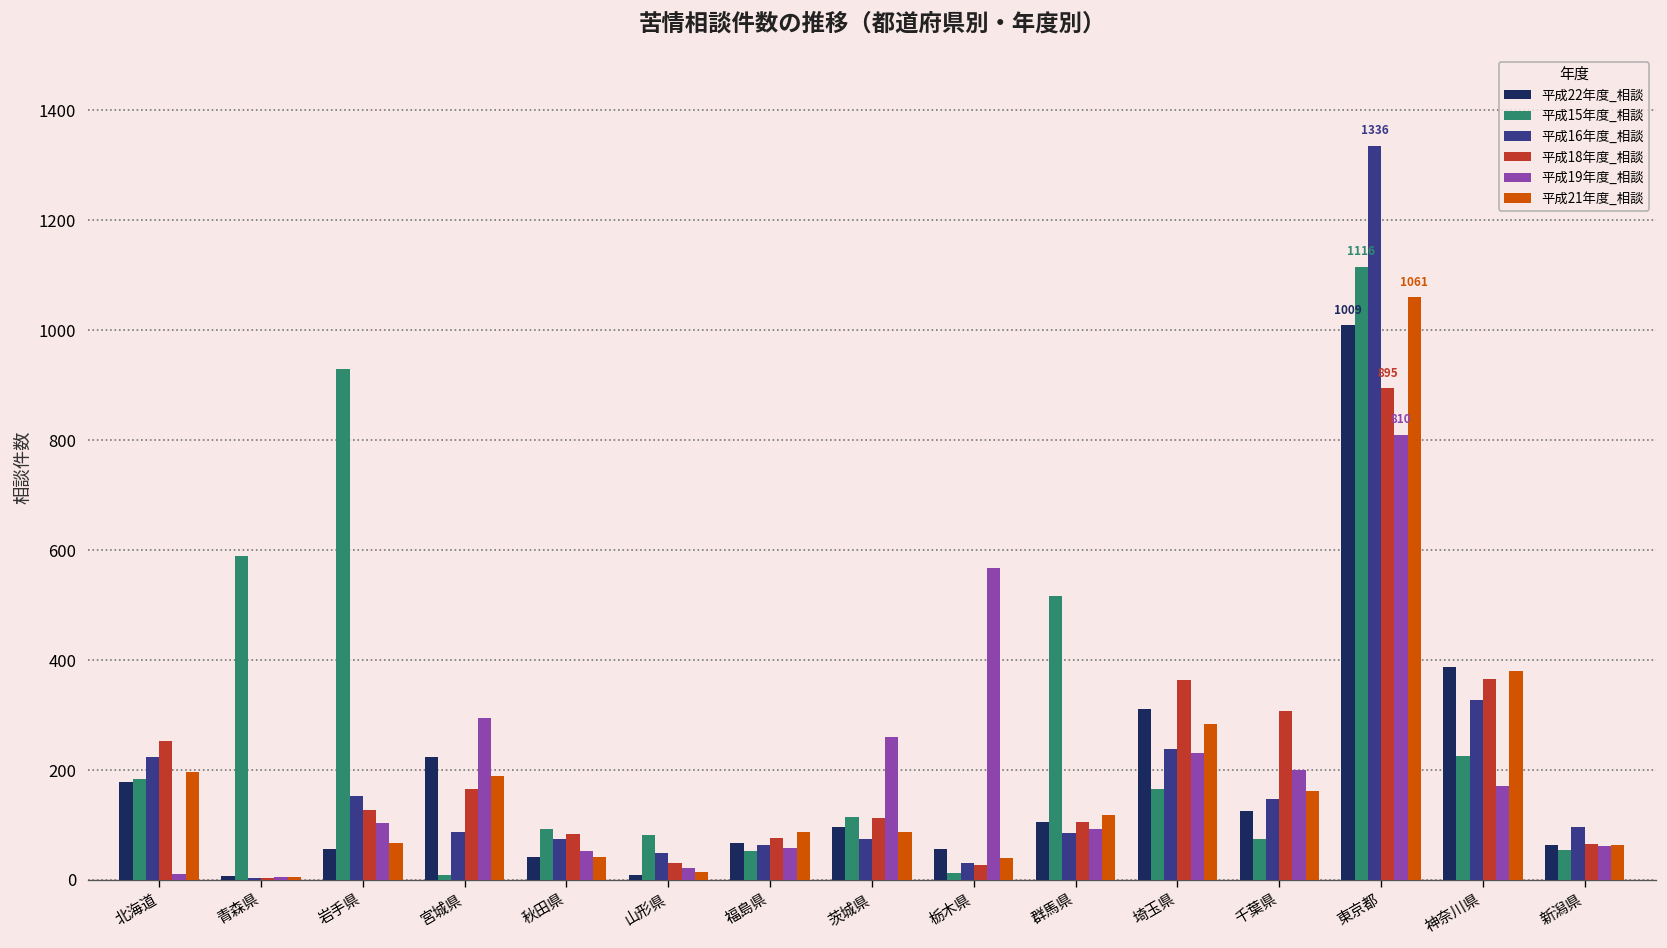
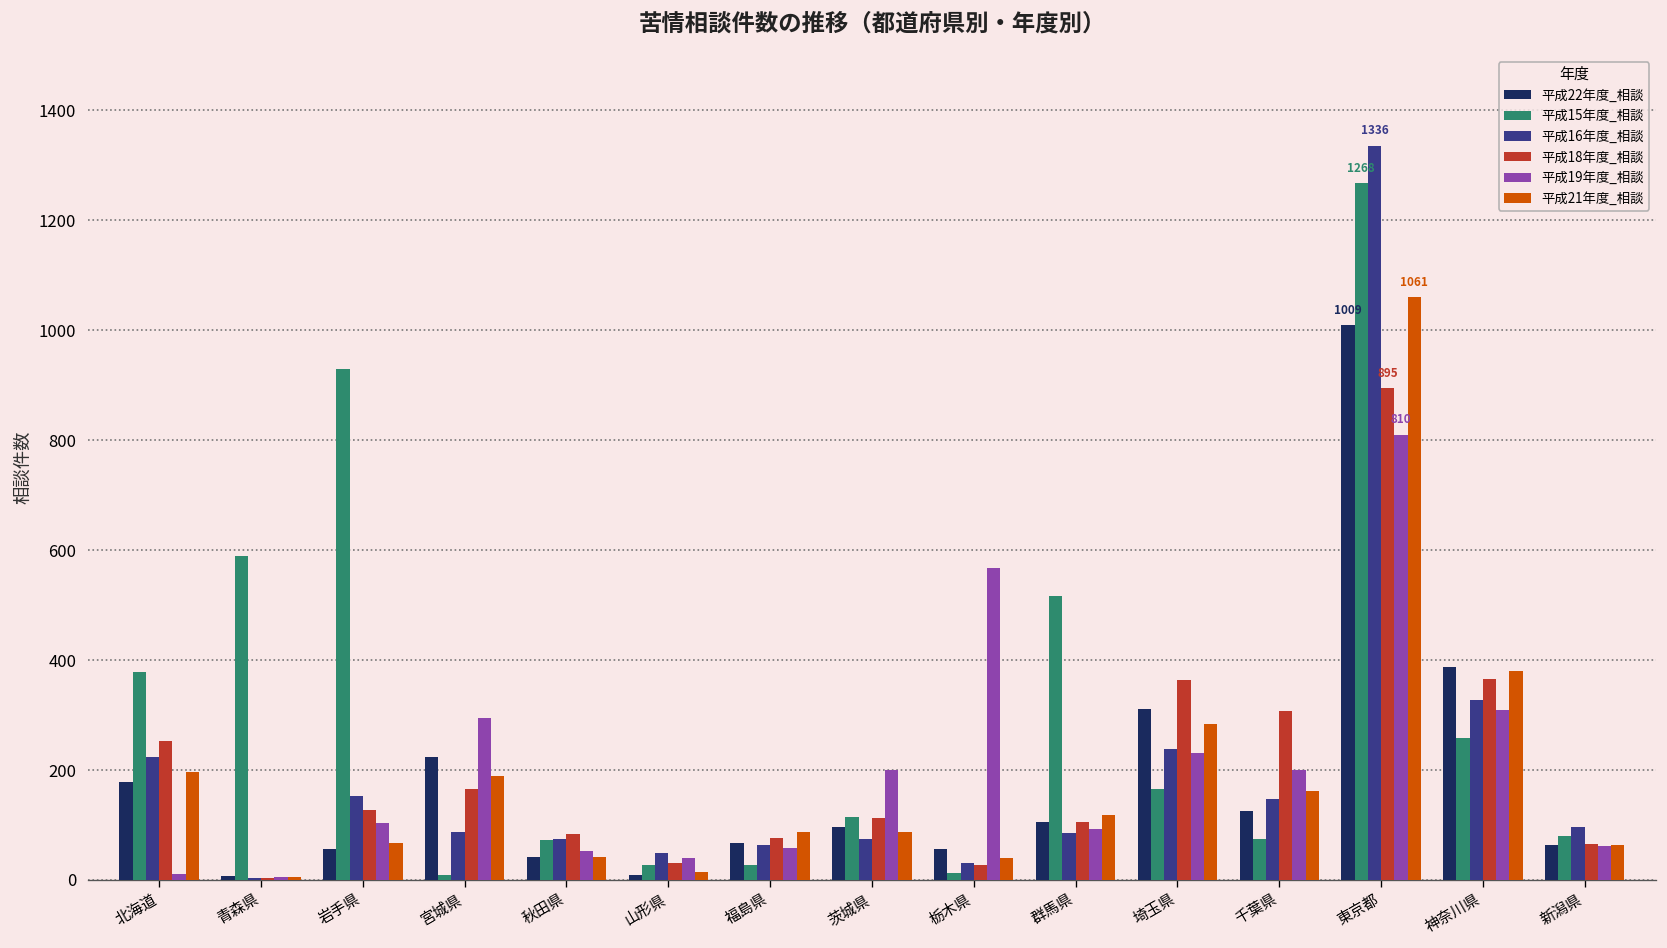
平成15年度_相談, 北海道: 180 -> 380
平成15年度_相談, 秋田県: 90 -> 70
平成15年度_相談, 山形県: 80 -> 30
平成19年度_相談, 山形県: 20 -> 40
平成15年度_相談, 福島県: 50 -> 30
平成19年度_相談, 茨城県: 260 -> 200
平成15年度_相談, 東京都: 1116 -> 1268
平成15年度_相談, 神奈川県: 230 -> 260
平成19年度_相談, 神奈川県: 170 -> 310
平成15年度_相談, 新潟県: 60 -> 80
